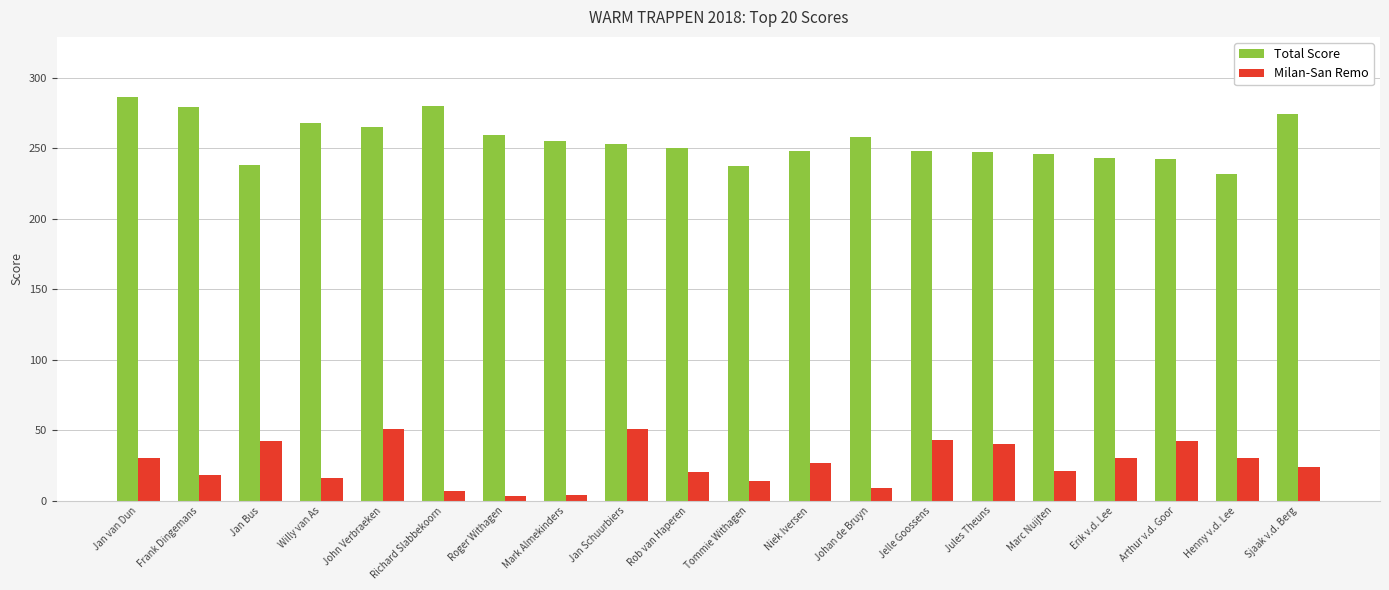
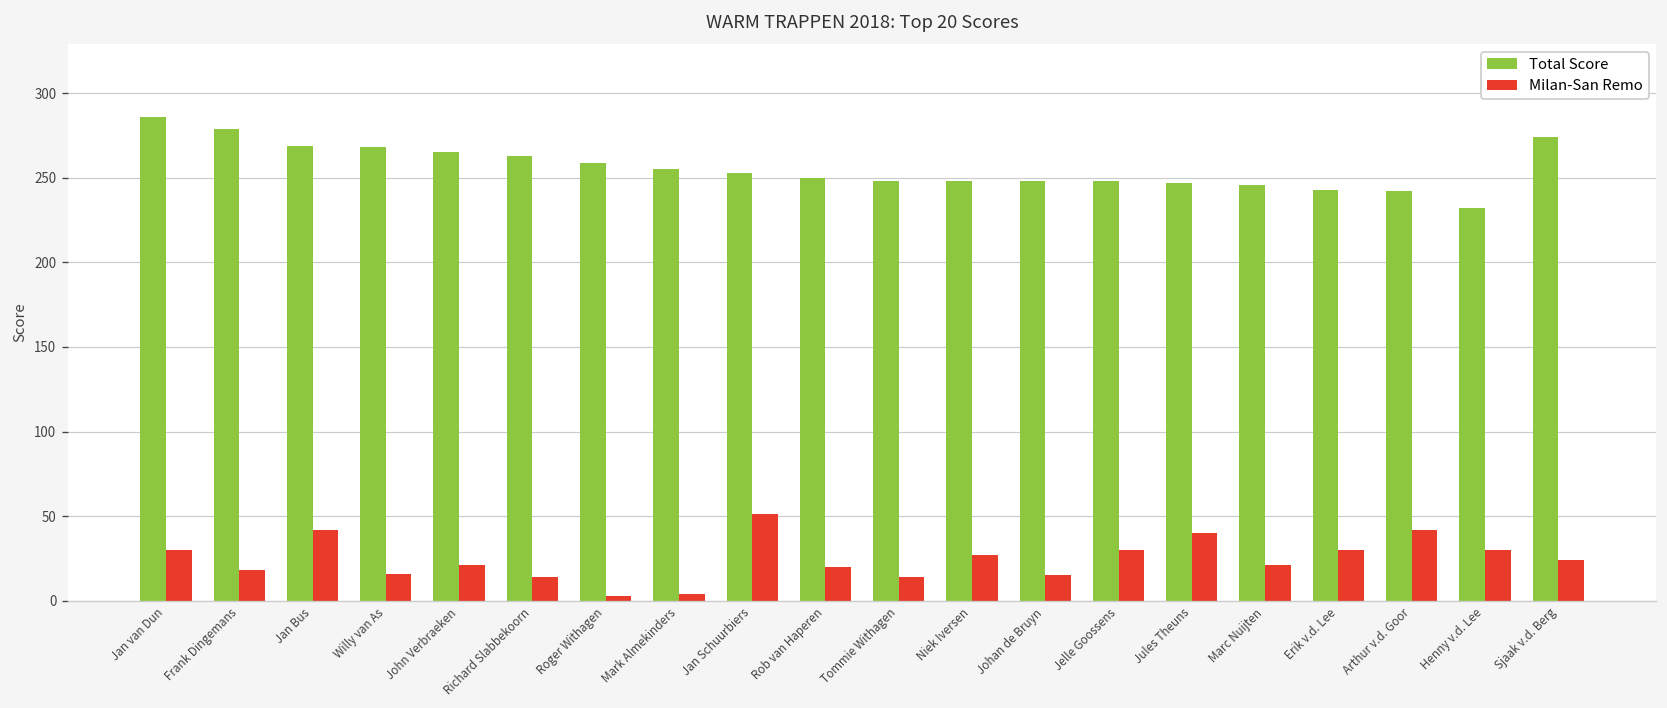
Total Score, Jan Bus: 238 -> 269
Milan-San Remo, John Verbraeken: 51 -> 21
Total Score, Richard Slabbekoorn: 280 -> 263
Milan-San Remo, Richard Slabbekoorn: 7 -> 14
Total Score, Tommie Withagen: 237 -> 248
Total Score, Johan de Bruyn: 258 -> 248
Milan-San Remo, Johan de Bruyn: 9 -> 15
Milan-San Remo, Jelle Goossens: 43 -> 30
